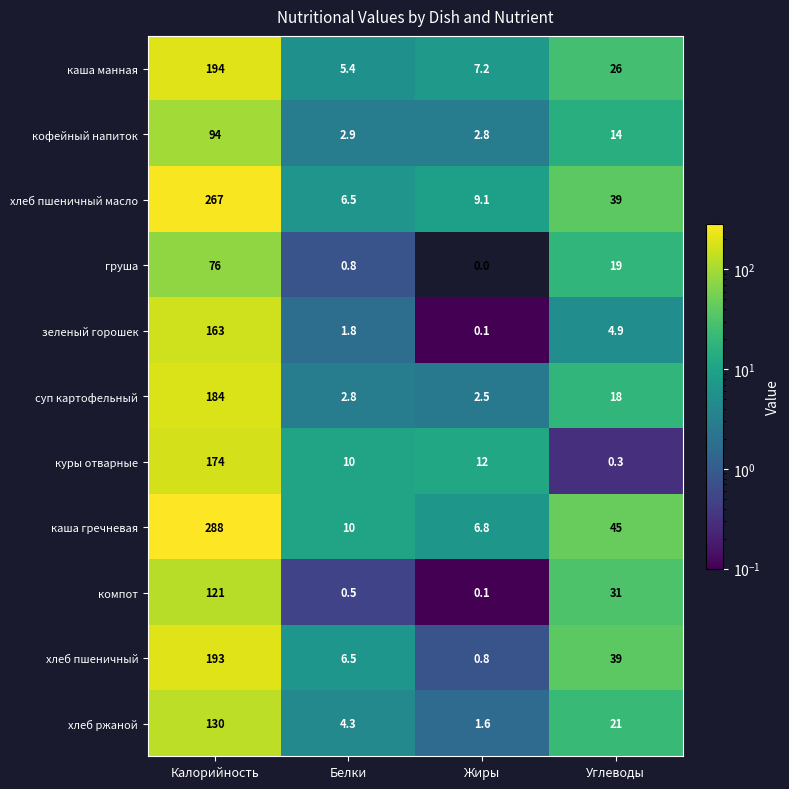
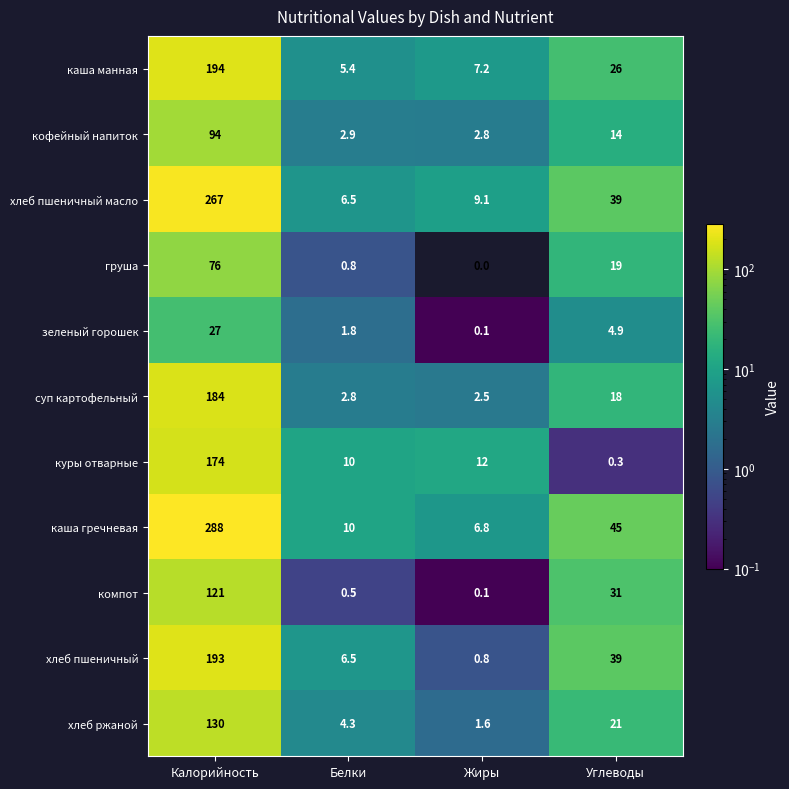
зеленый горошек, Калорийность: 163 -> 27
